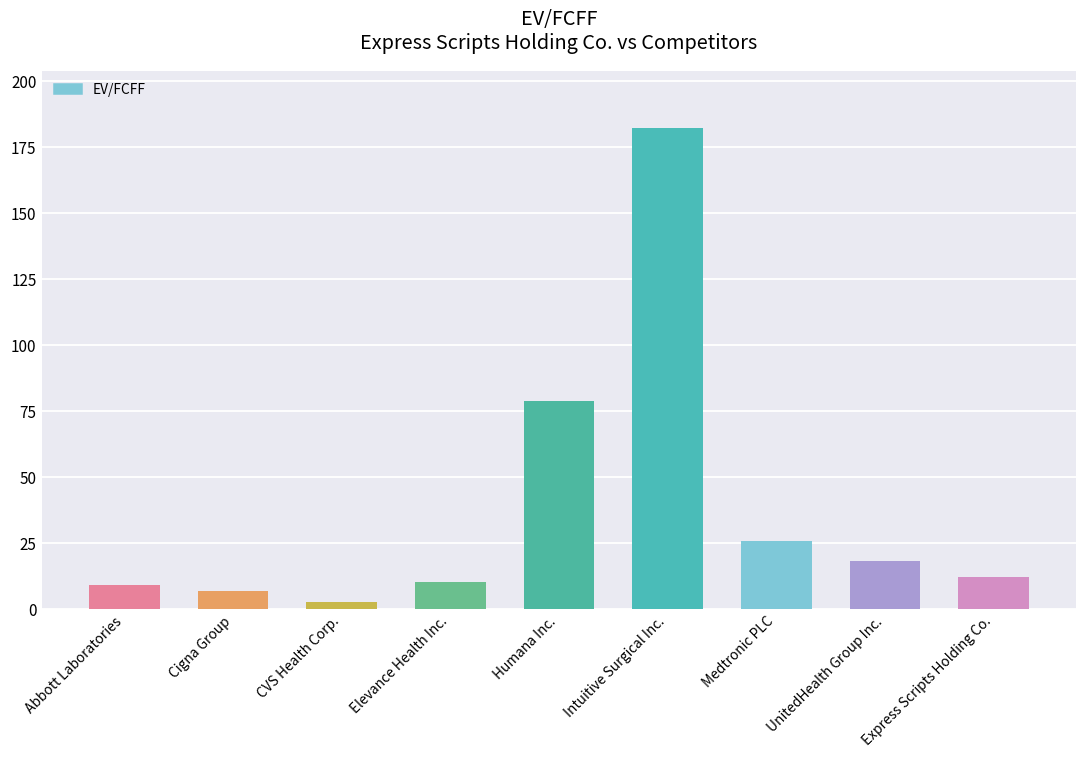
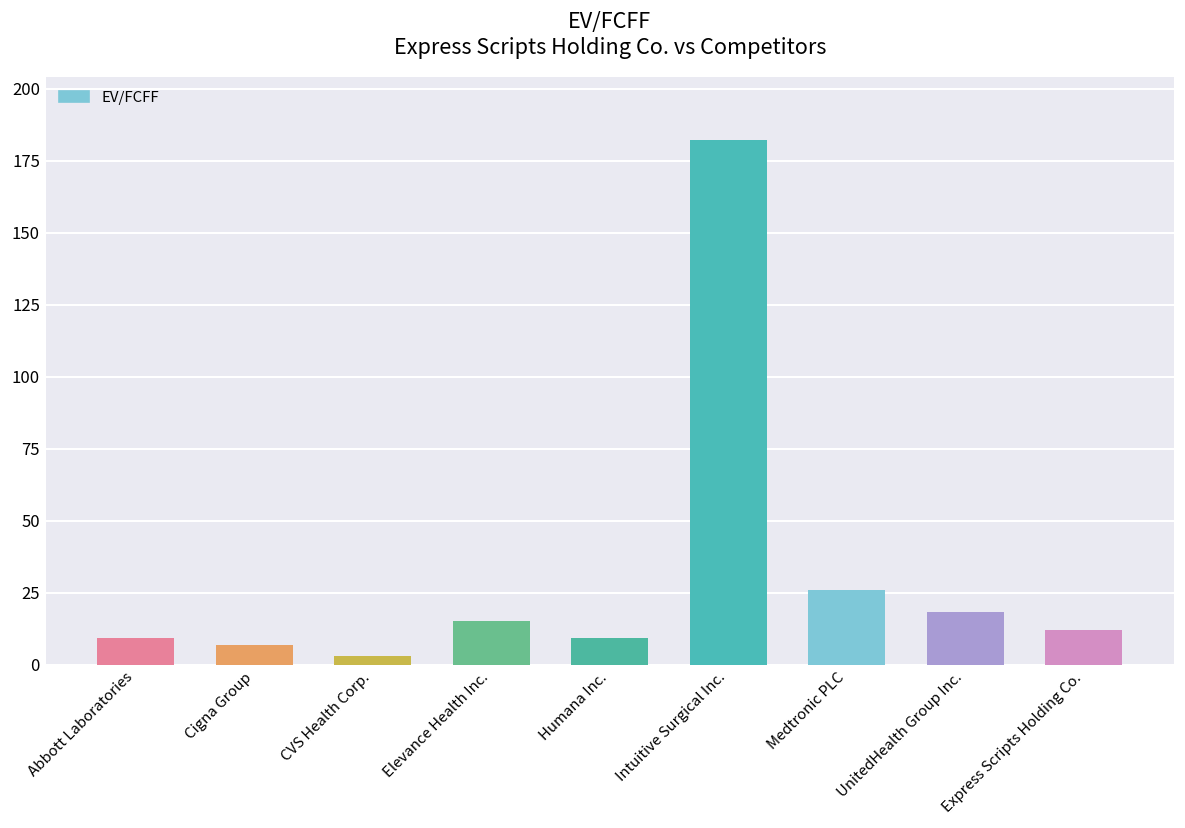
Elevance Health Inc.: 10 -> 15
Humana Inc.: 79 -> 9
